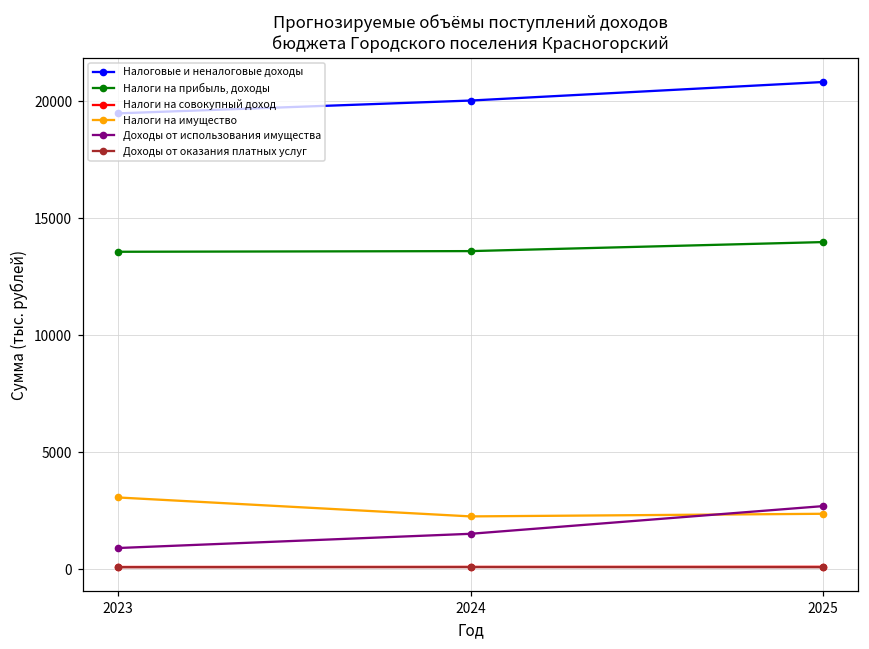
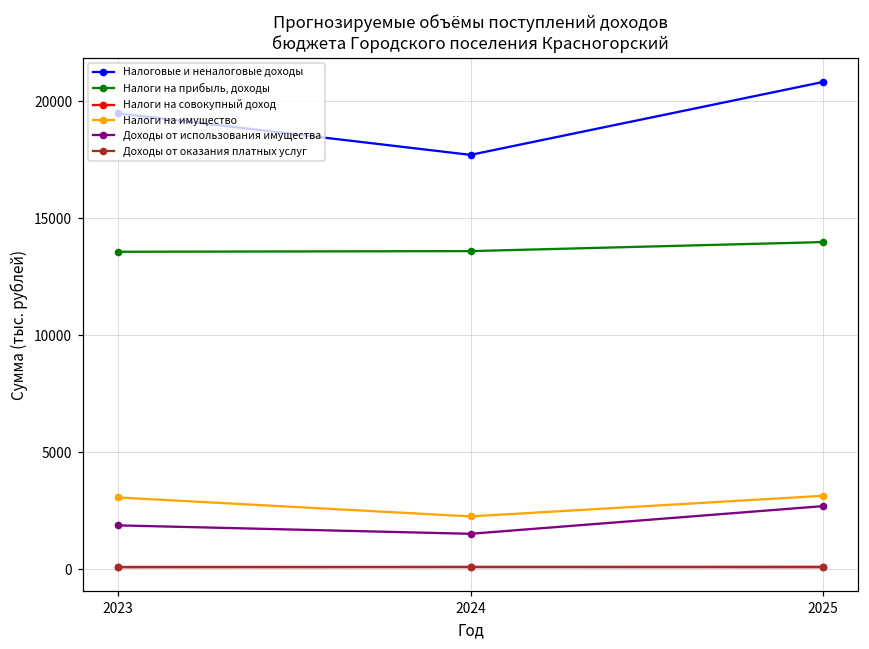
Доходы от использования имущества, 2023: 900 -> 1900
Налоговые и неналоговые доходы, 2024: 20000 -> 17700
Налоги на имущество, 2025: 2400 -> 3100
